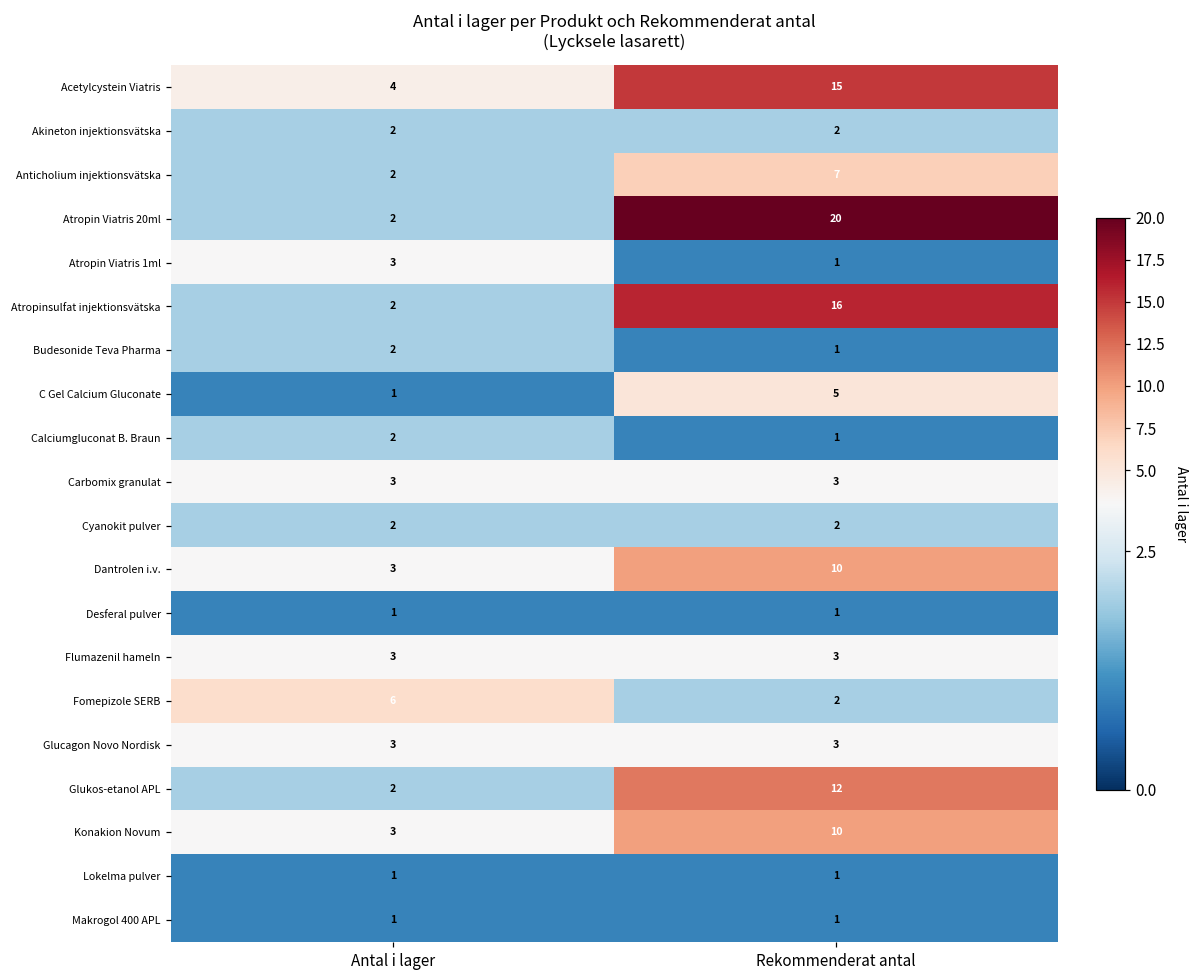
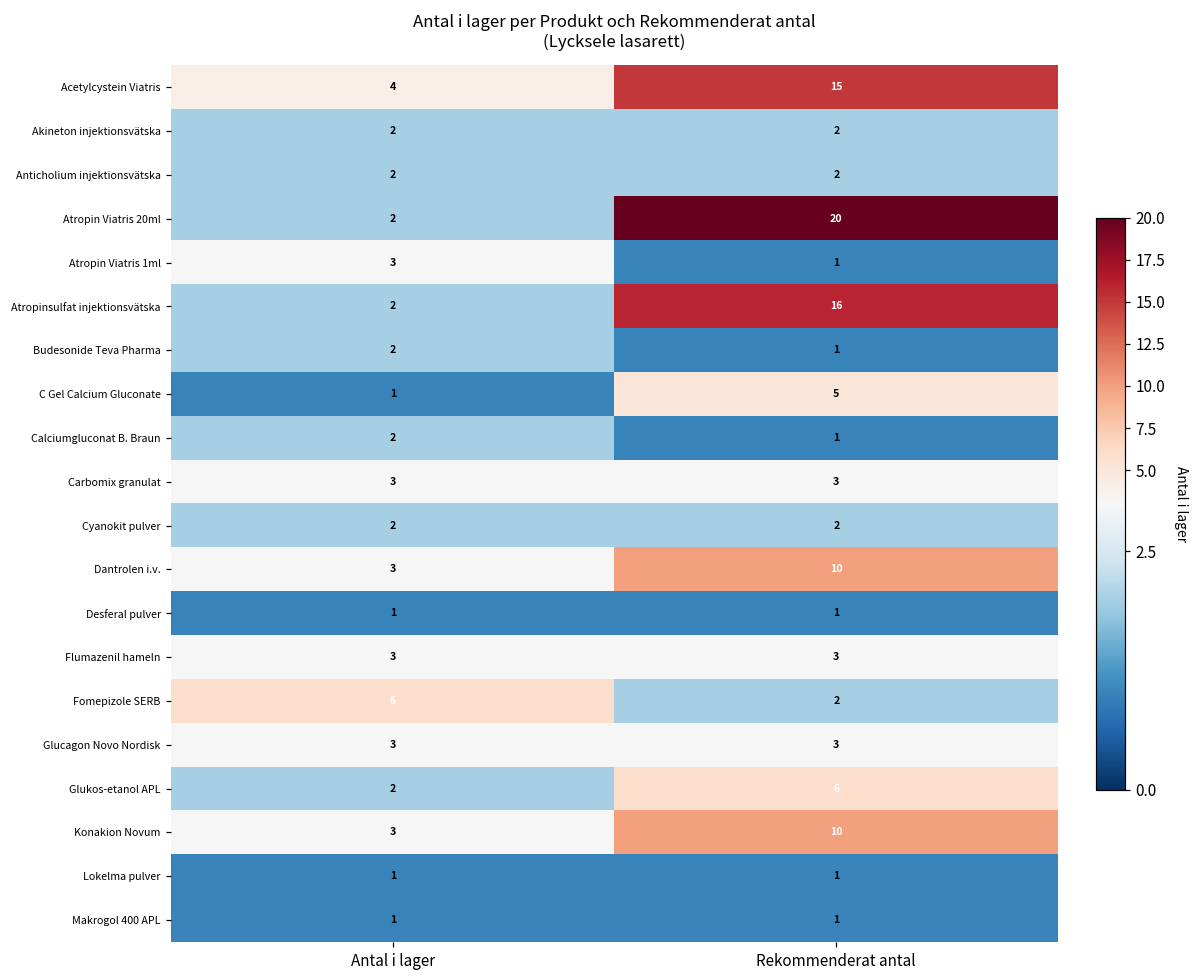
Anticholium injektionsvätska, Rekommenderat antal: 7 -> 2
Glukos-etanol APL, Rekommenderat antal: 12 -> 6
